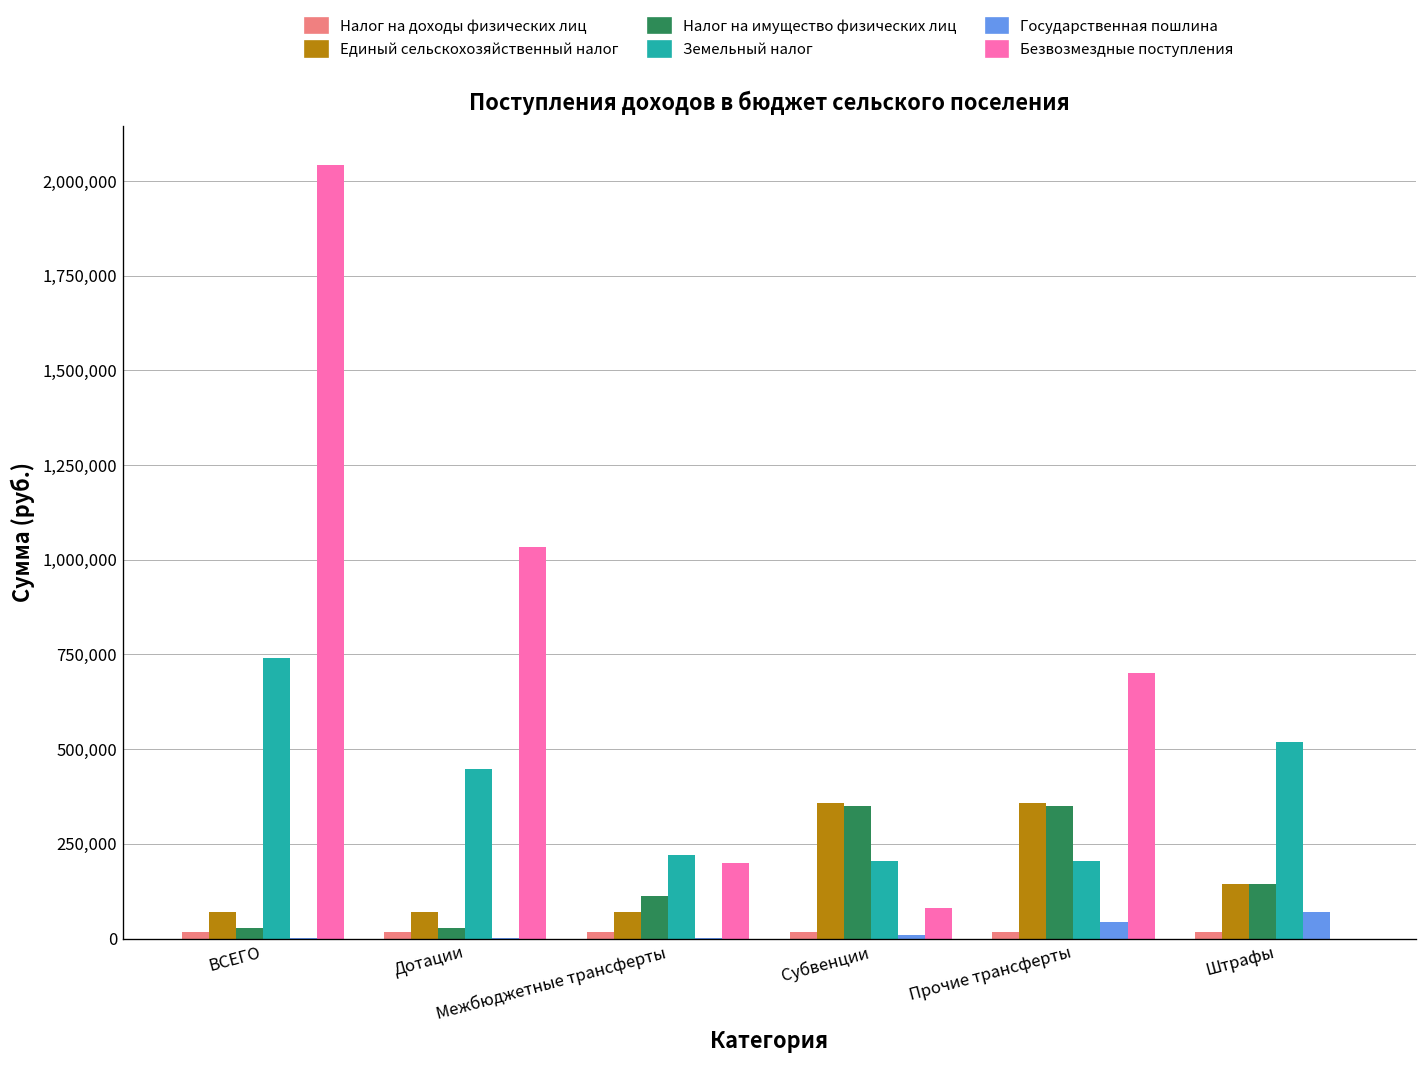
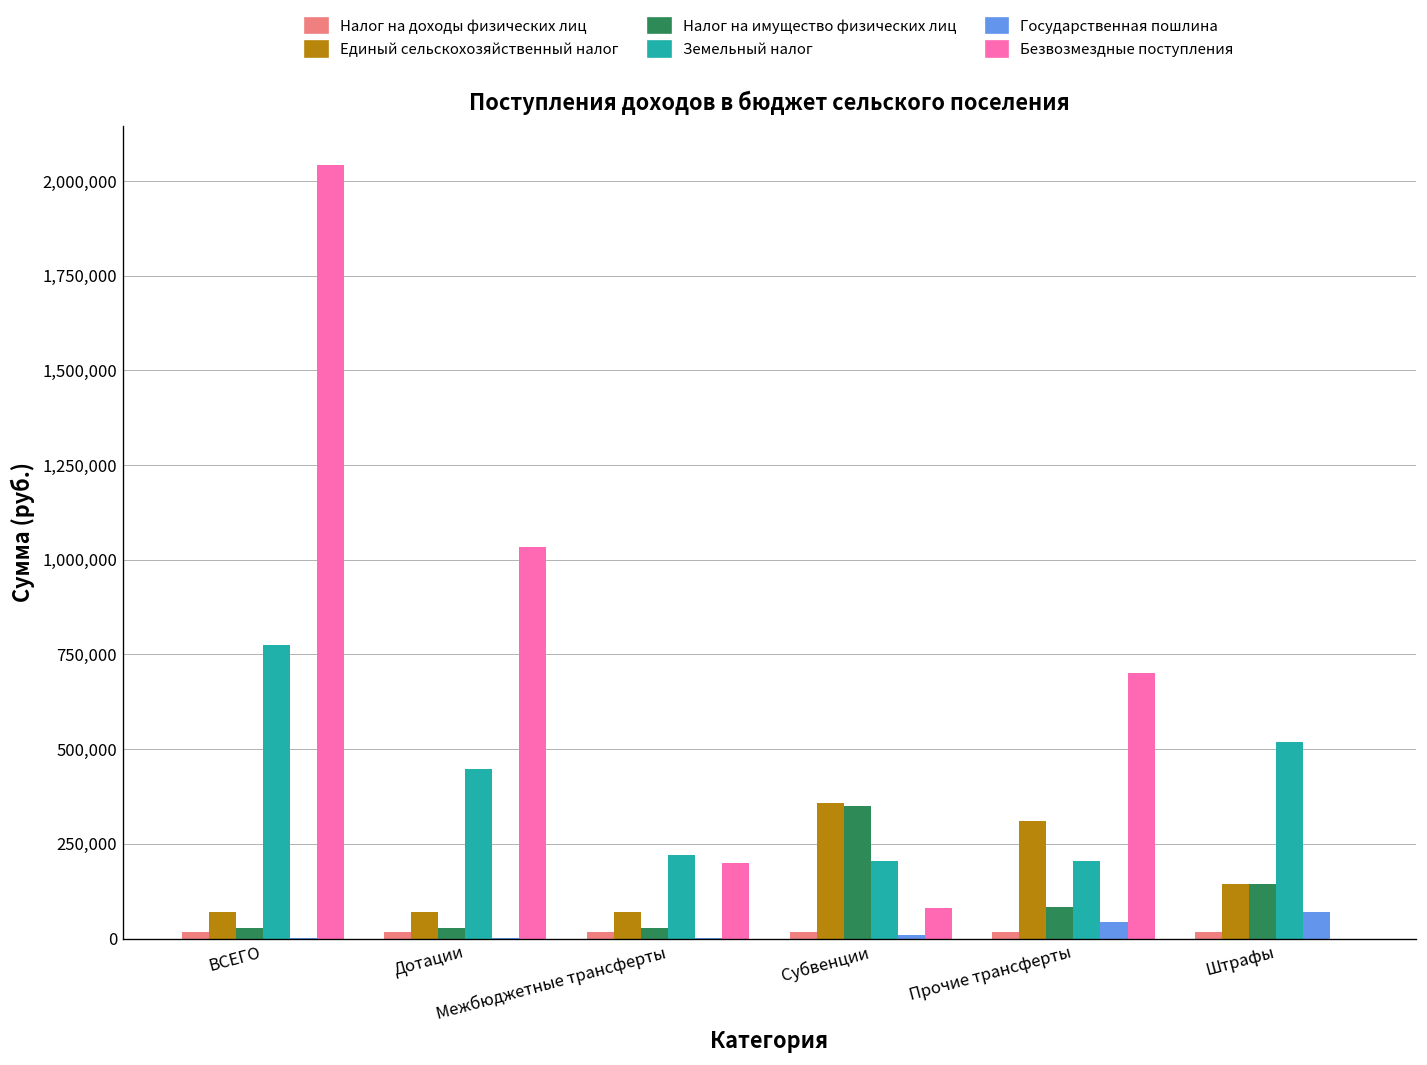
Земельный налог, ВСЕГО: 740,000 -> 780,000
Налог на имущество физических лиц, Межбюджетные трансферты: 110,000 -> 30,000
Единый сельскохозяйственный налог, Прочие трансферты: 360,000 -> 310,000
Налог на имущество физических лиц, Прочие трансферты: 350,000 -> 80,000
